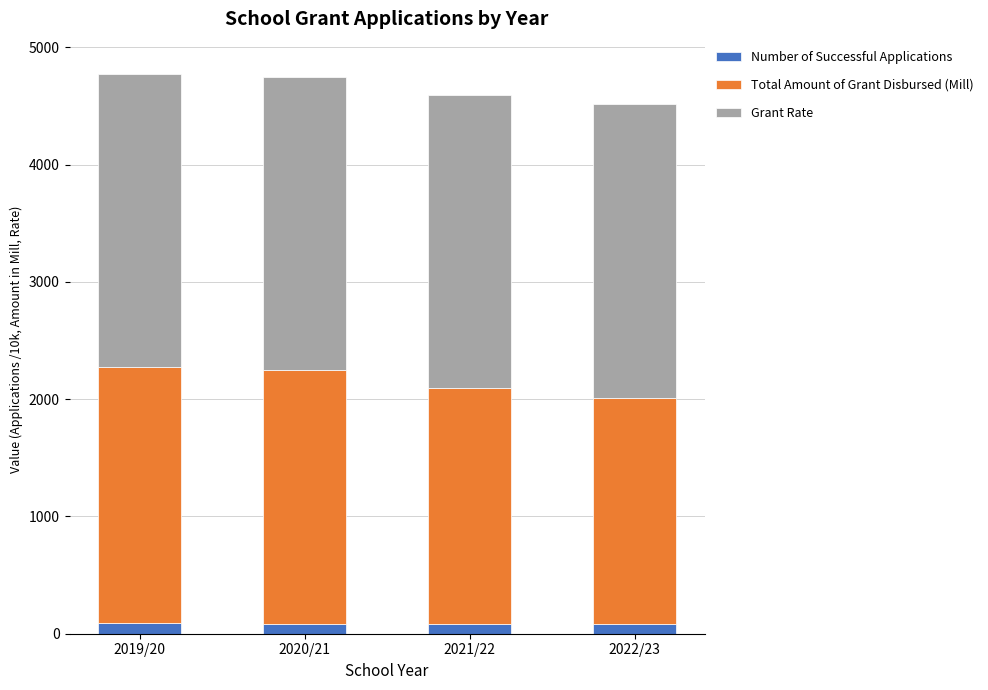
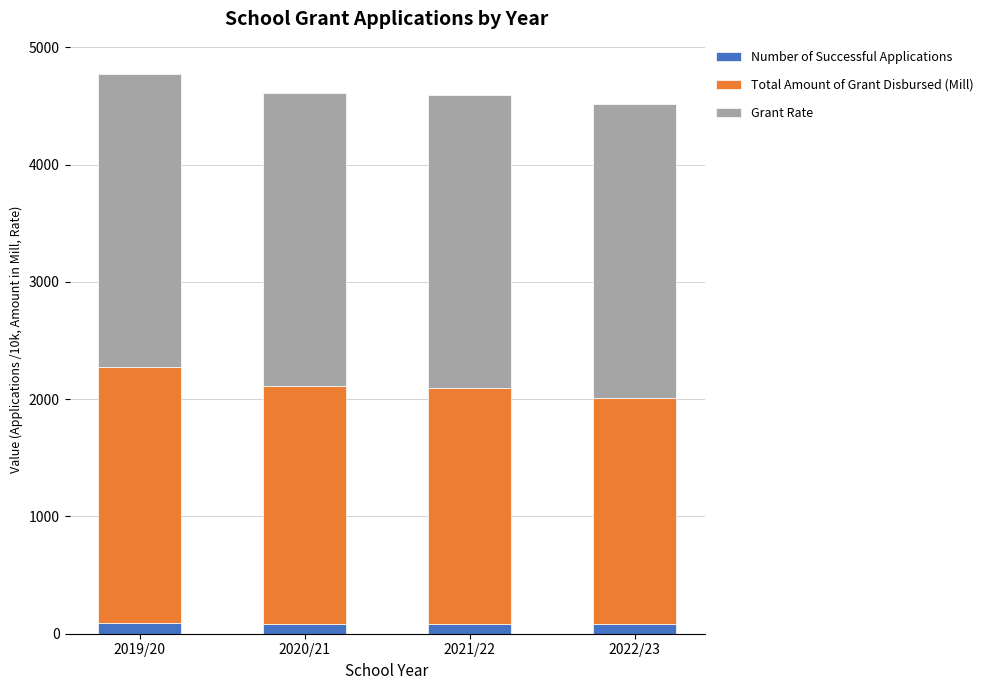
Total Amount of Grant Disbursed (Mill), 2020/21: 2160 -> 2030
